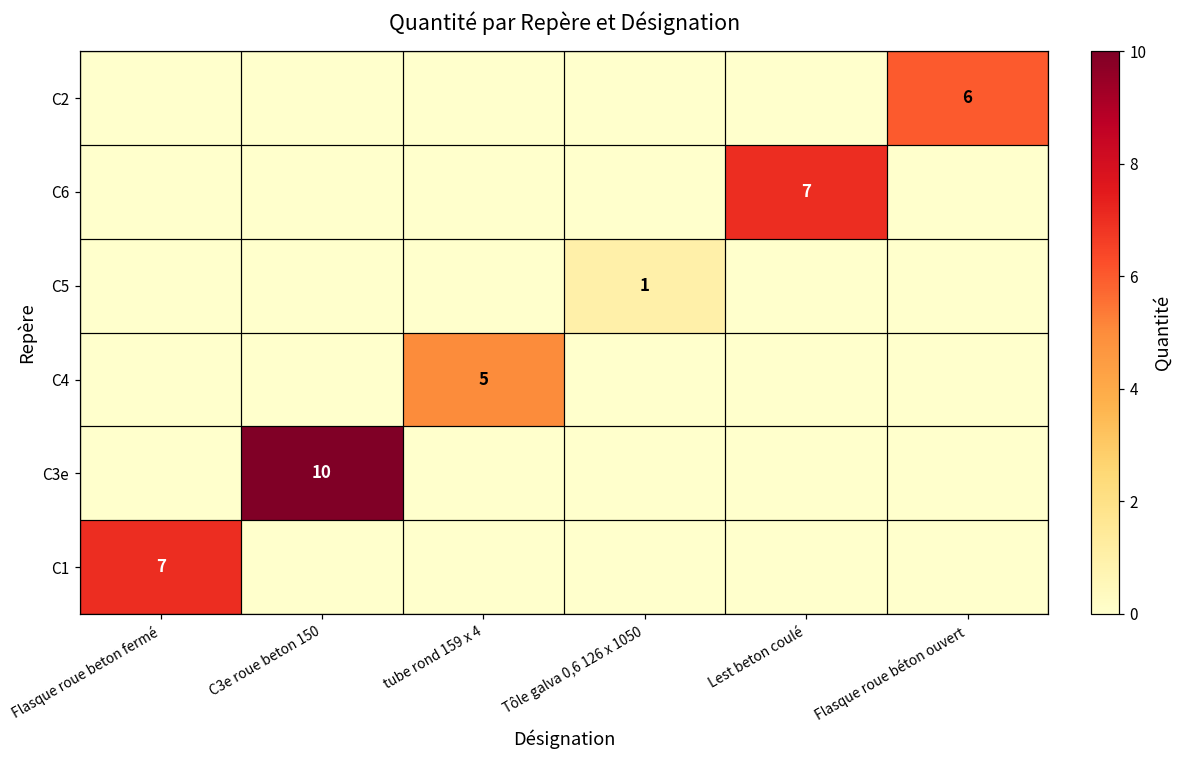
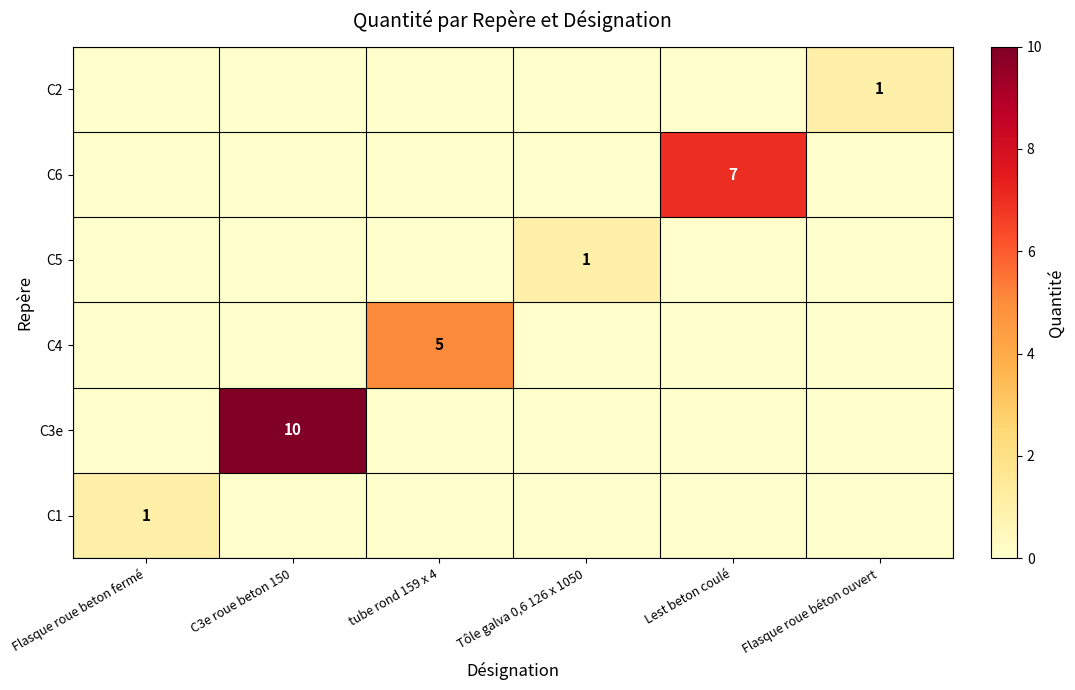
C2, Flasque roue béton ouvert: 6 -> 1
C1, Flasque roue beton fermé: 7 -> 1
